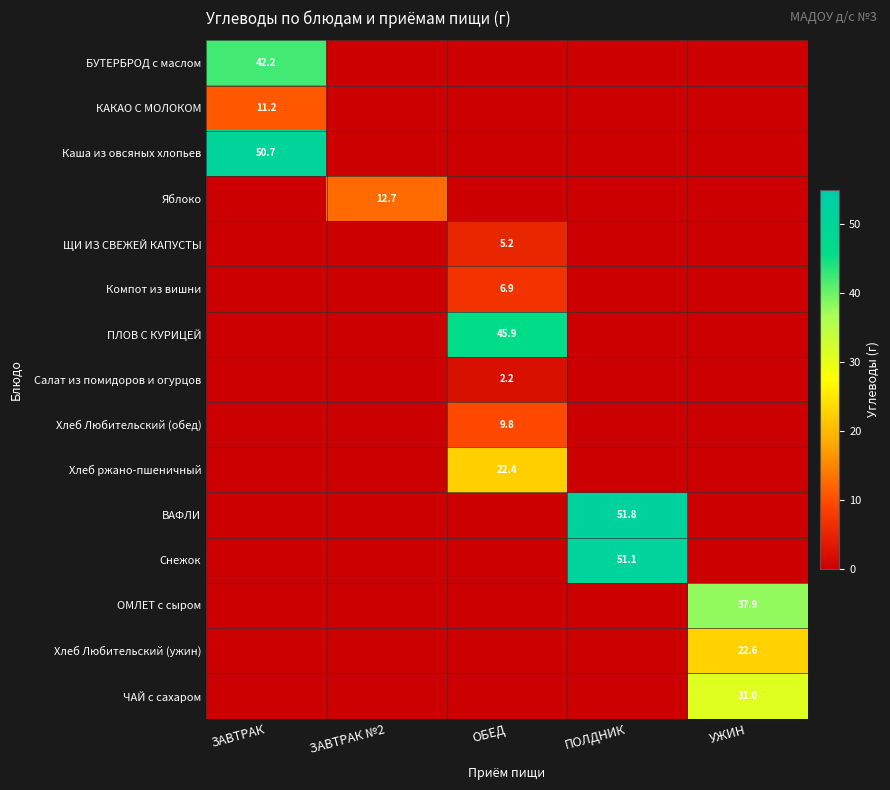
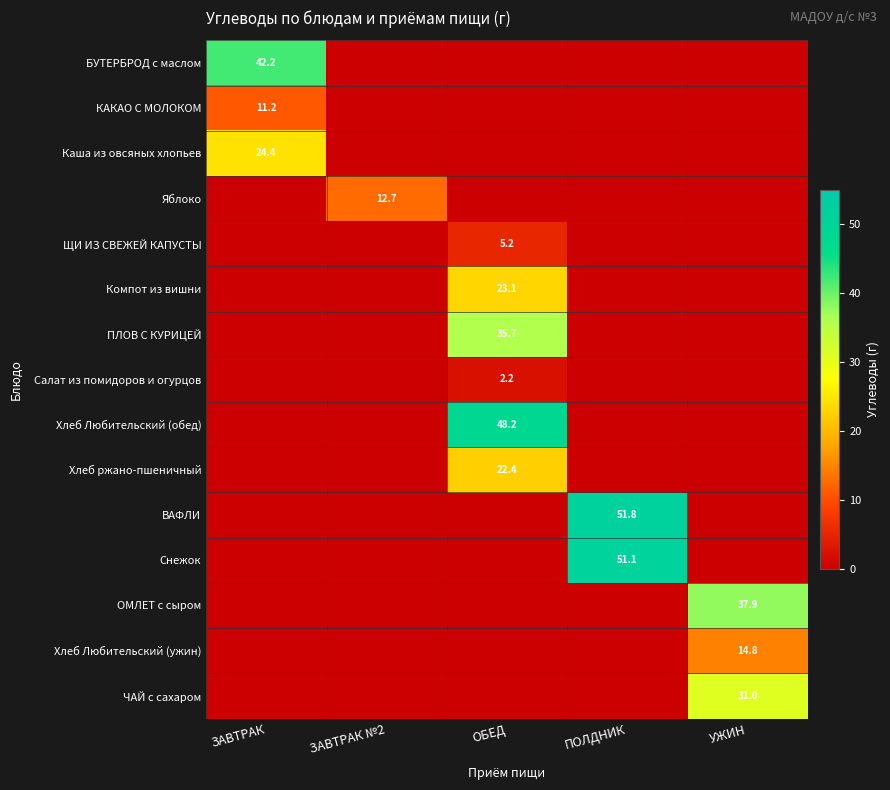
Каша из овсяных хлопьев, ЗАВТРАК: 50.7 -> 24.4
Компот из вишни, ОБЕД: 6.9 -> 23.1
ПЛОВ С КУРИЦЕЙ, ОБЕД: 45.9 -> 35.7
Хлеб Любительский (обед), ОБЕД: 9.8 -> 48.2
Хлеб Любительский (ужин), УЖИН: 22.6 -> 14.8
